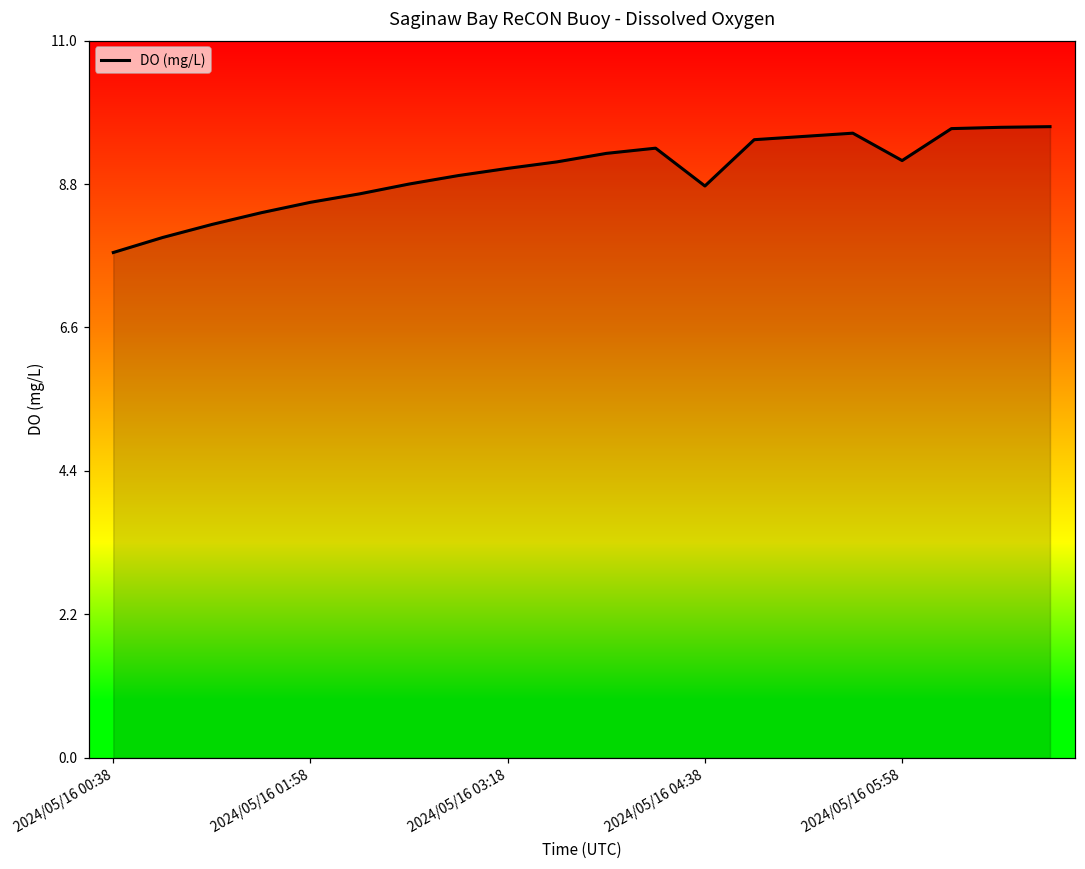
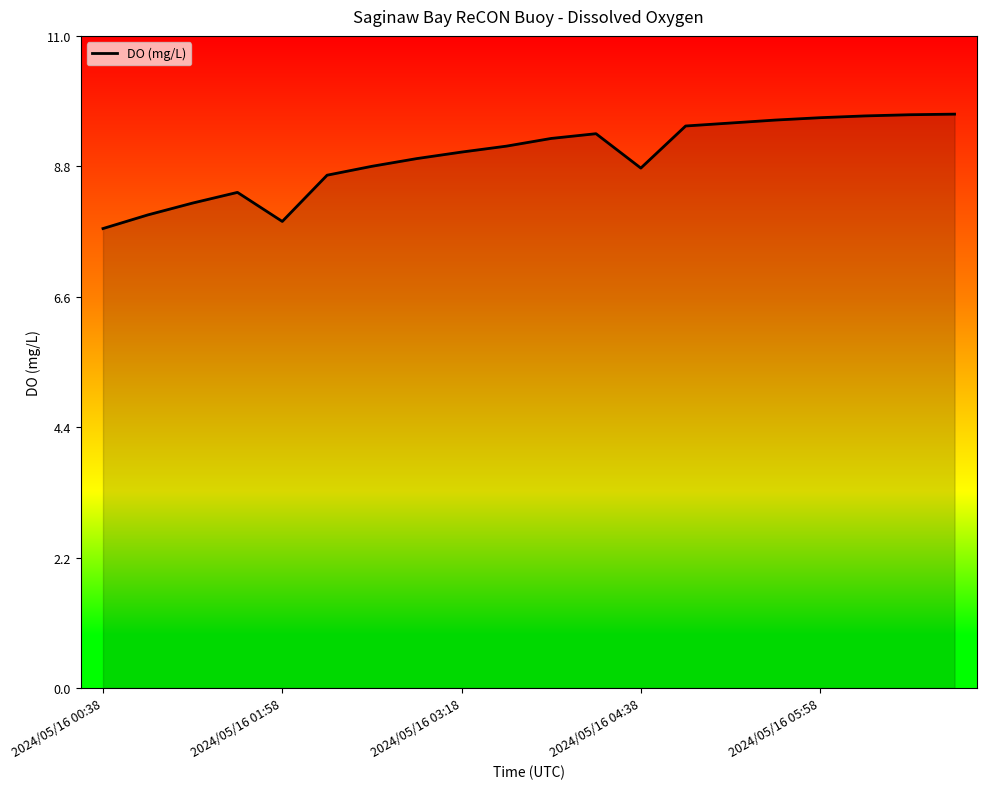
2024/05/16 01:58: 8.5 -> 7.9
2024/05/16 05:58: 9.2 -> 9.6
